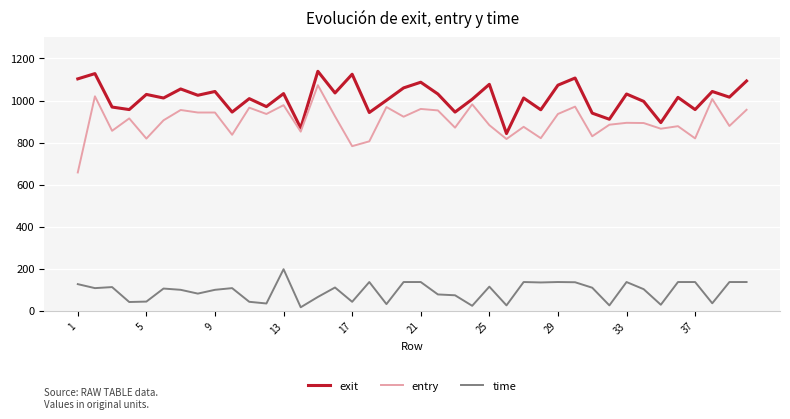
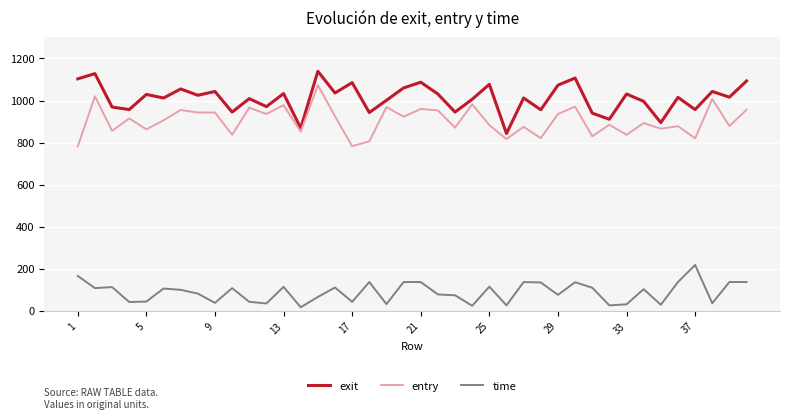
entry, 1: 660 -> 780
time, 1: 130 -> 170
entry, 5: 820 -> 860
time, 9: 100 -> 40
time, 13: 200 -> 110
exit, 17: 1130 -> 1090
time, 29: 140 -> 80
entry, 33: 890 -> 840
time, 33: 140 -> 30
time, 37: 140 -> 220
